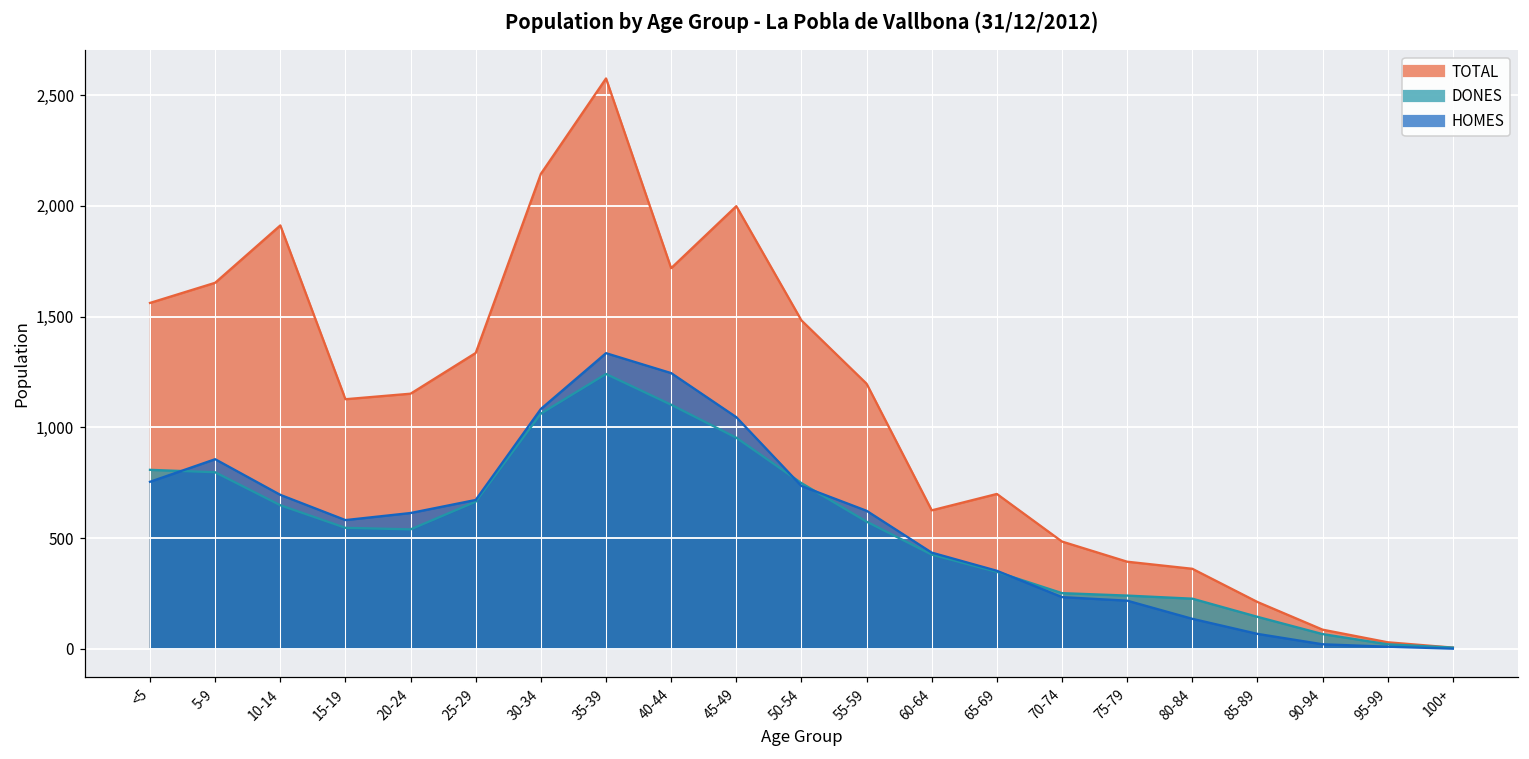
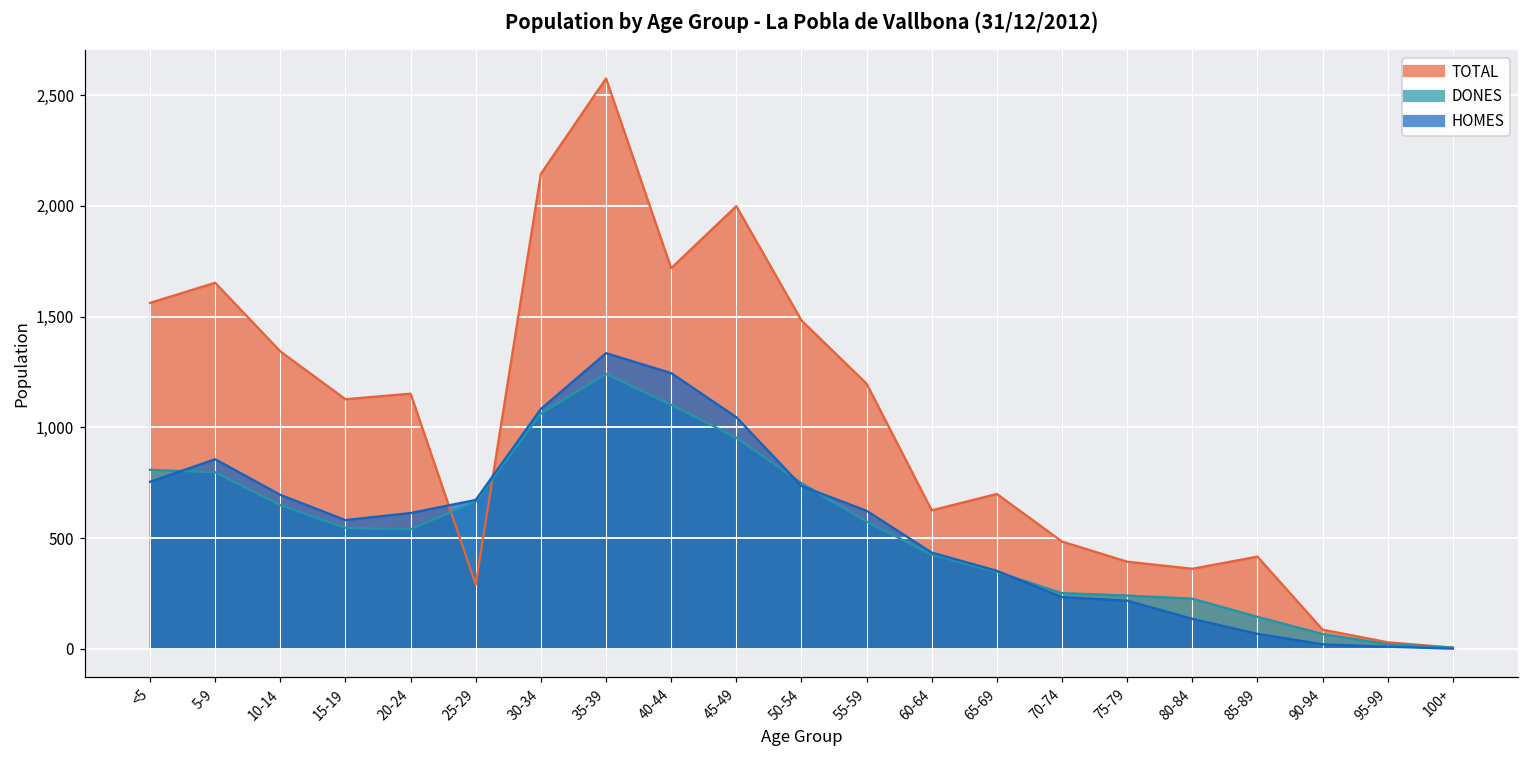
TOTAL, 10-14: 1,910 -> 1,340
TOTAL, 25-29: 1,340 -> 290
TOTAL, 85-89: 210 -> 420
